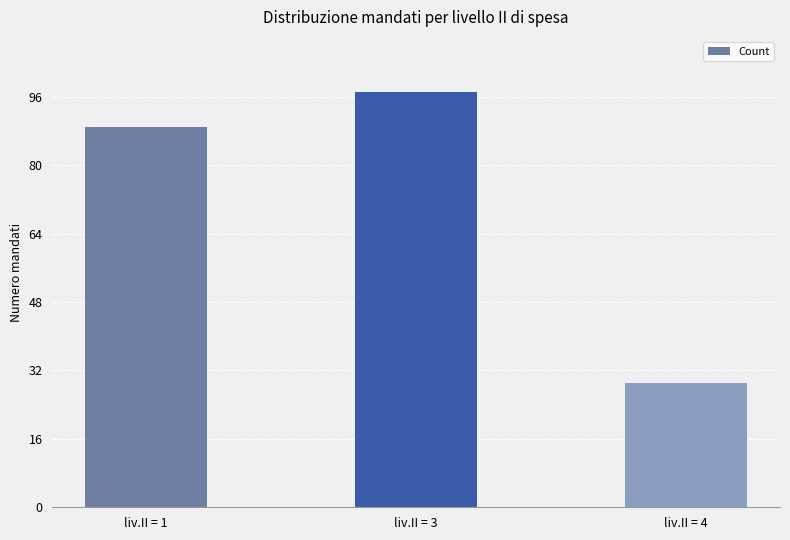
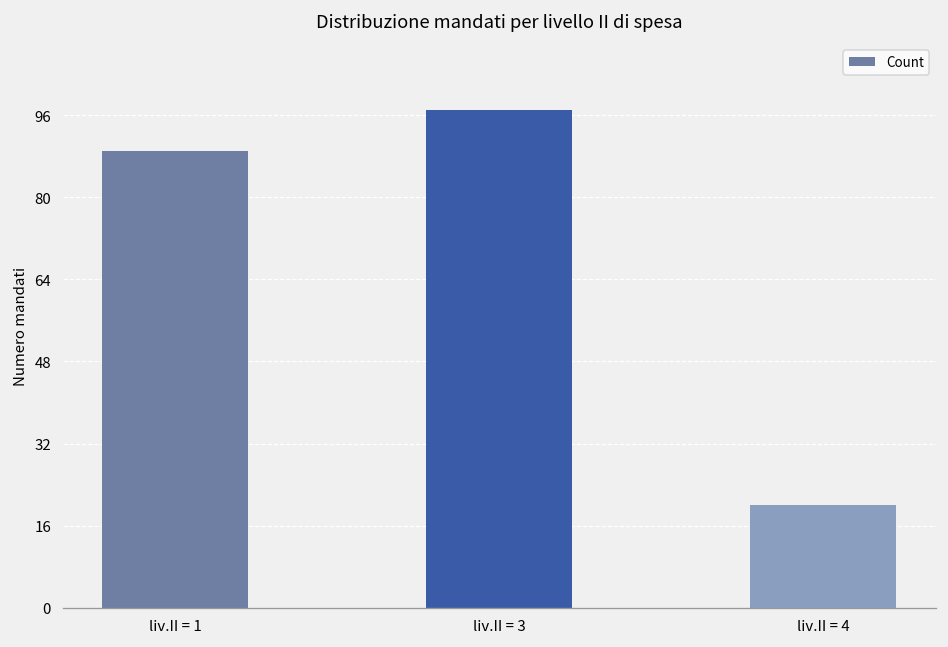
liv.II = 4: 29 -> 20
